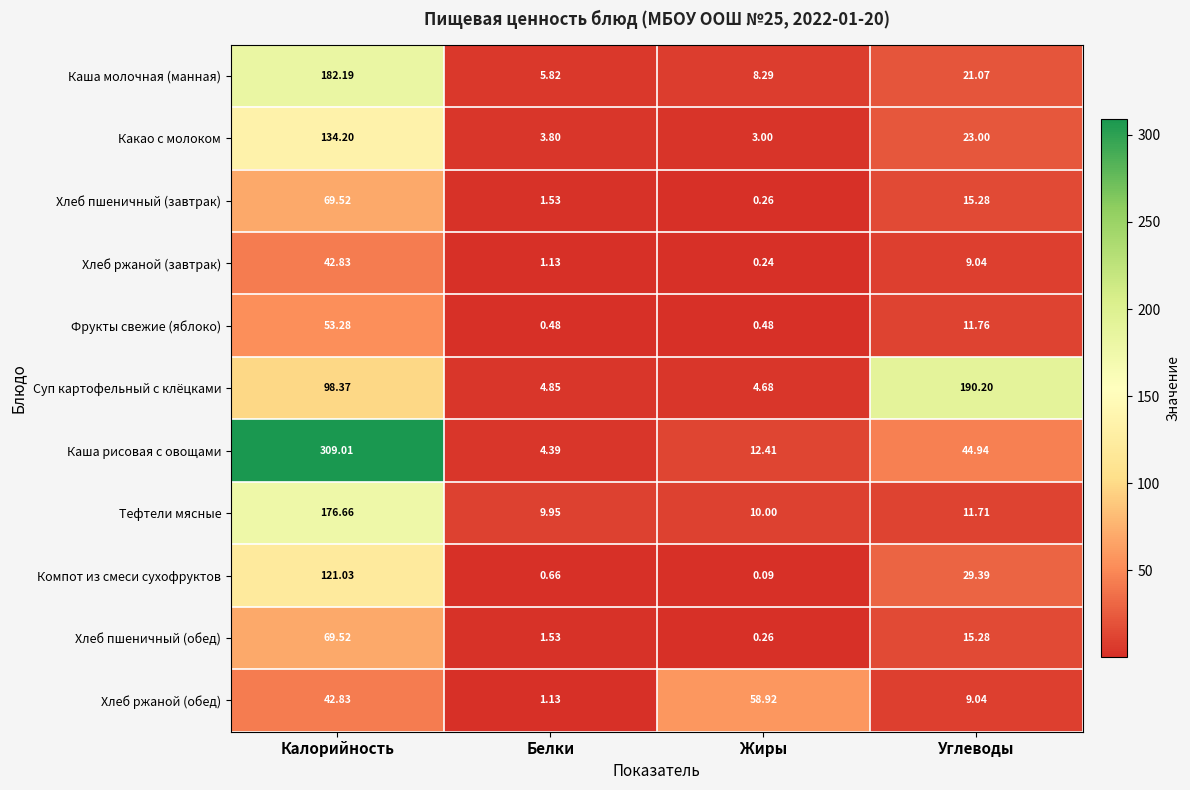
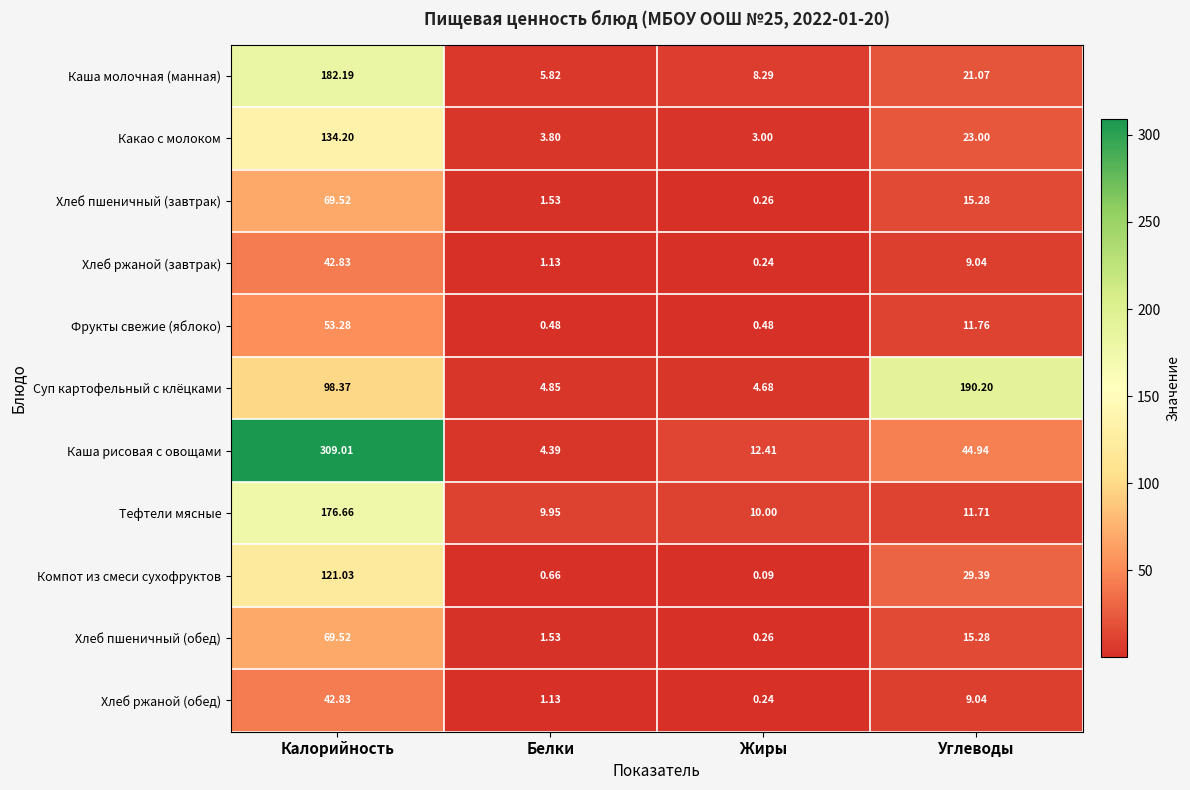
Хлеб ржаной (обед), Жиры: 58.92 -> 0.24
